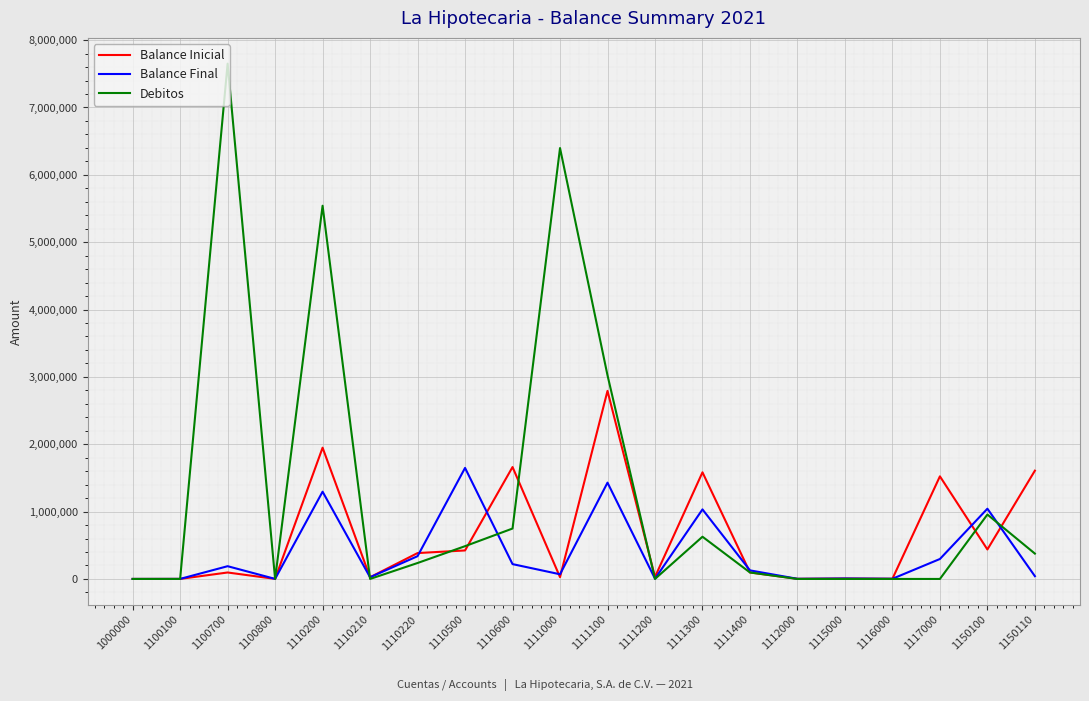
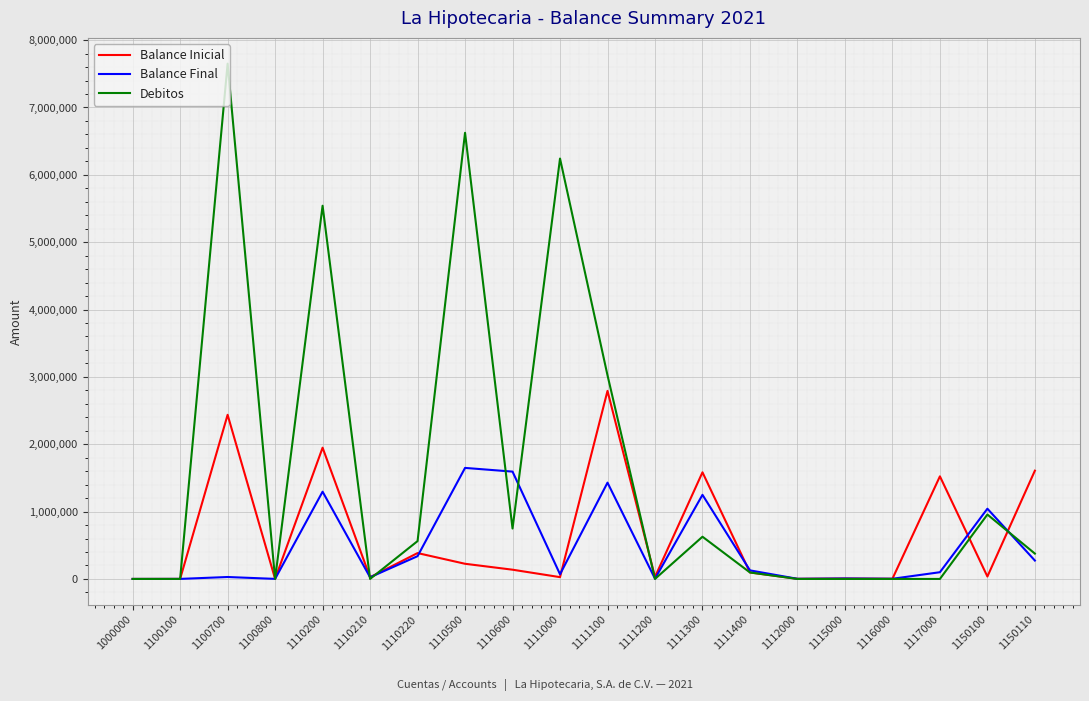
Balance Inicial, 1100700: 100,000 -> 2,400,000
Balance Final, 1100700: 200,000 -> 0
Debitos, 1110220: 200,000 -> 600,000
Balance Inicial, 1110500: 400,000 -> 200,000
Debitos, 1110500: 500,000 -> 6,600,000
Balance Inicial, 1110600: 1,700,000 -> 100,000
Balance Final, 1110600: 200,000 -> 1,600,000
Debitos, 1111000: 6,400,000 -> 6,200,000
Balance Final, 1111300: 1,000,000 -> 1,200,000
Balance Final, 1117000: 300,000 -> 100,000
Balance Inicial, 1150100: 400,000 -> 0
Balance Final, 1150110: 0 -> 300,000
